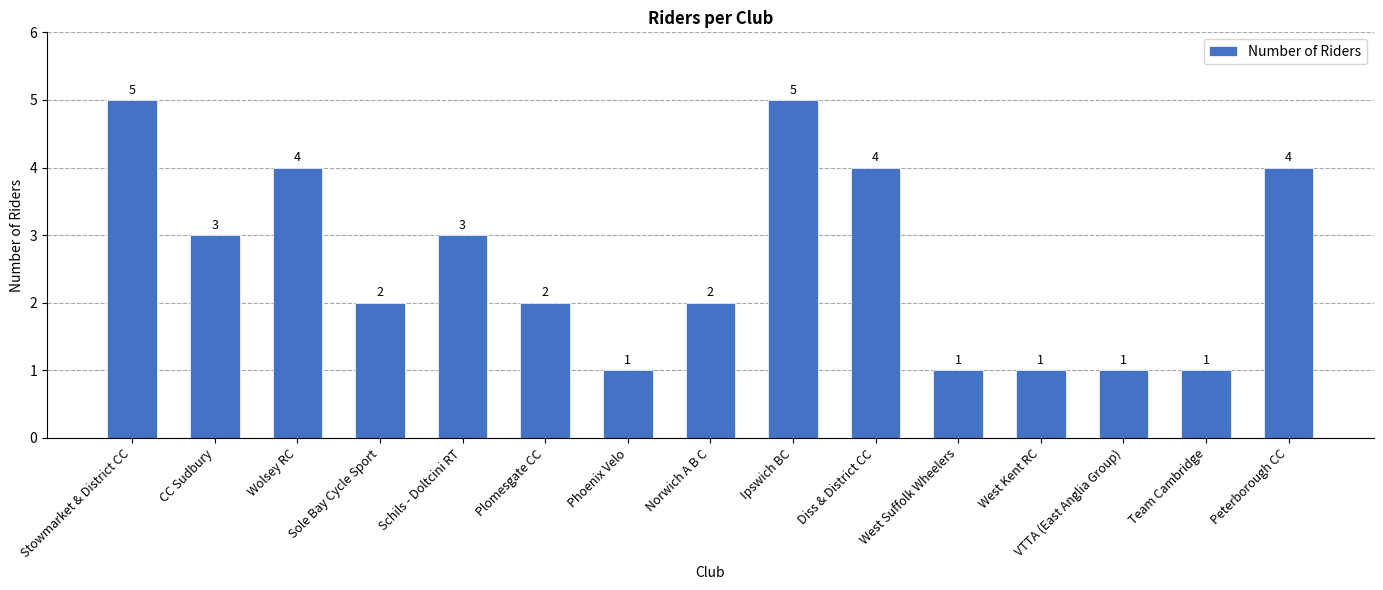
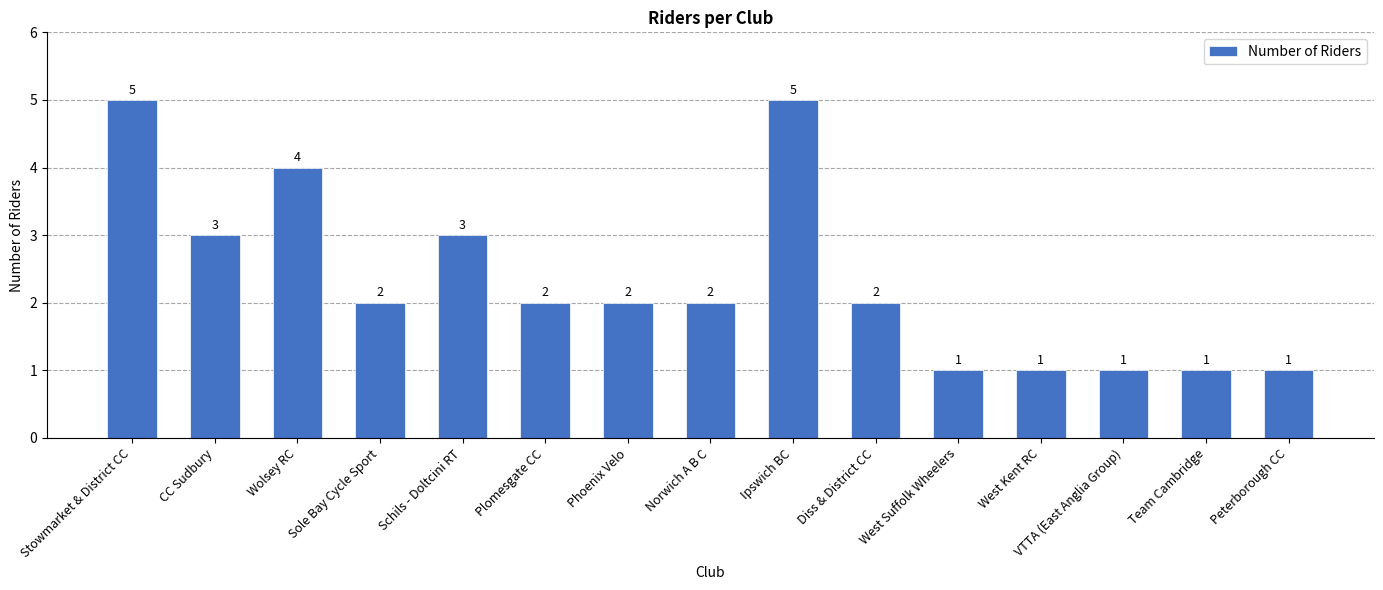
Phoenix Velo: 1 -> 2
Diss & District CC: 4 -> 2
Peterborough CC: 4 -> 1
